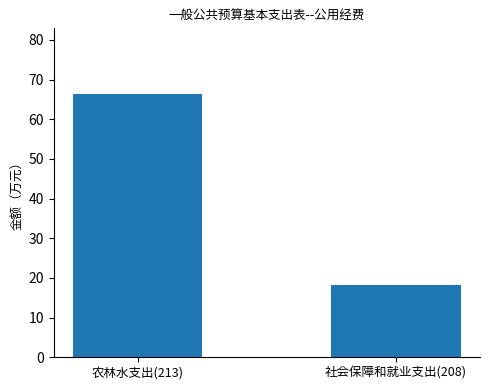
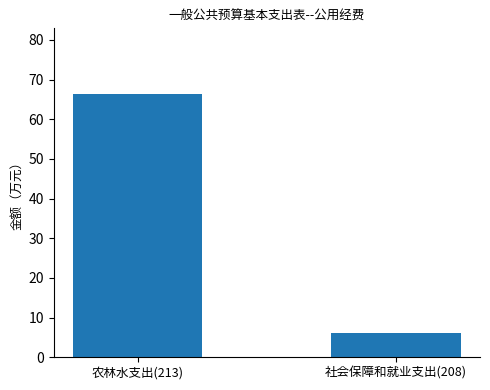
社会保障和就业支出(208): 18 -> 6
